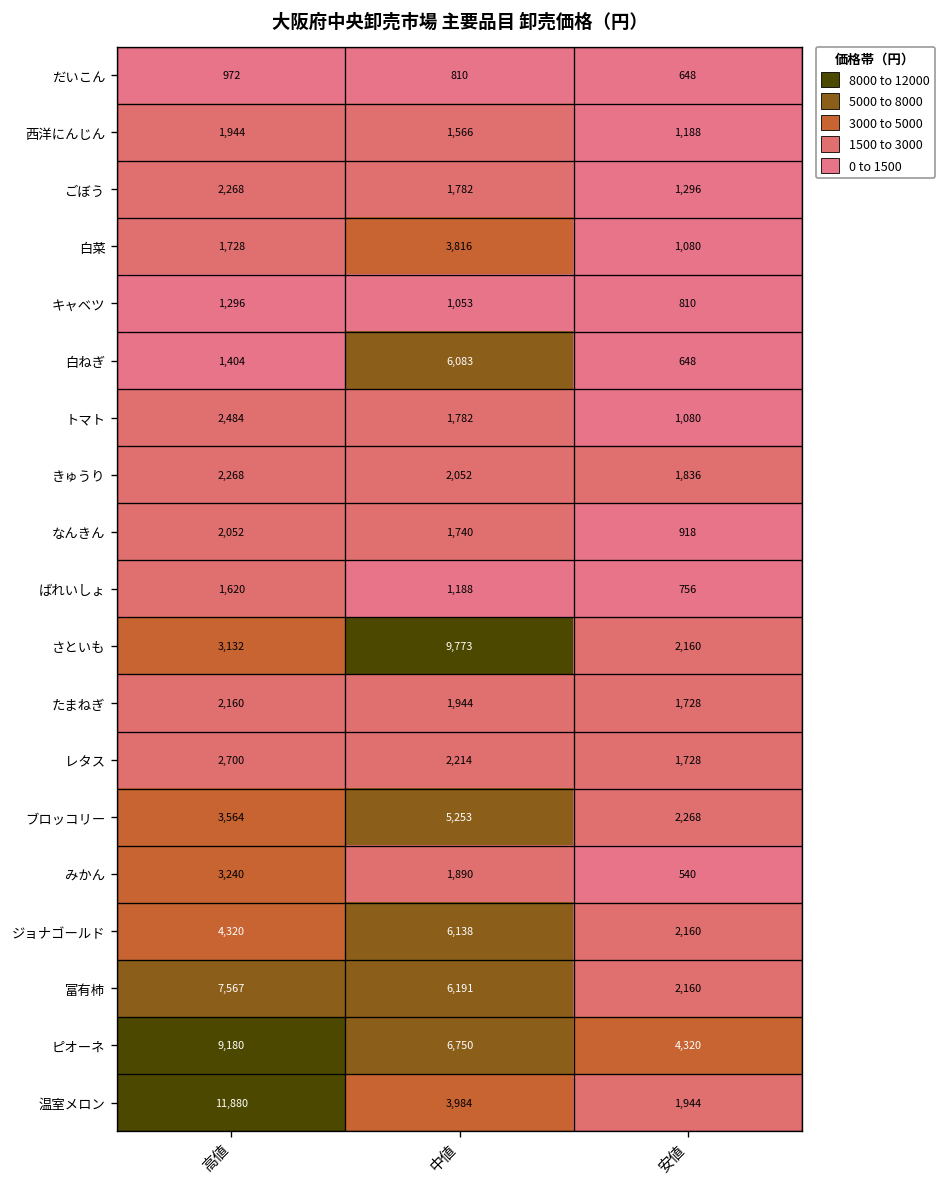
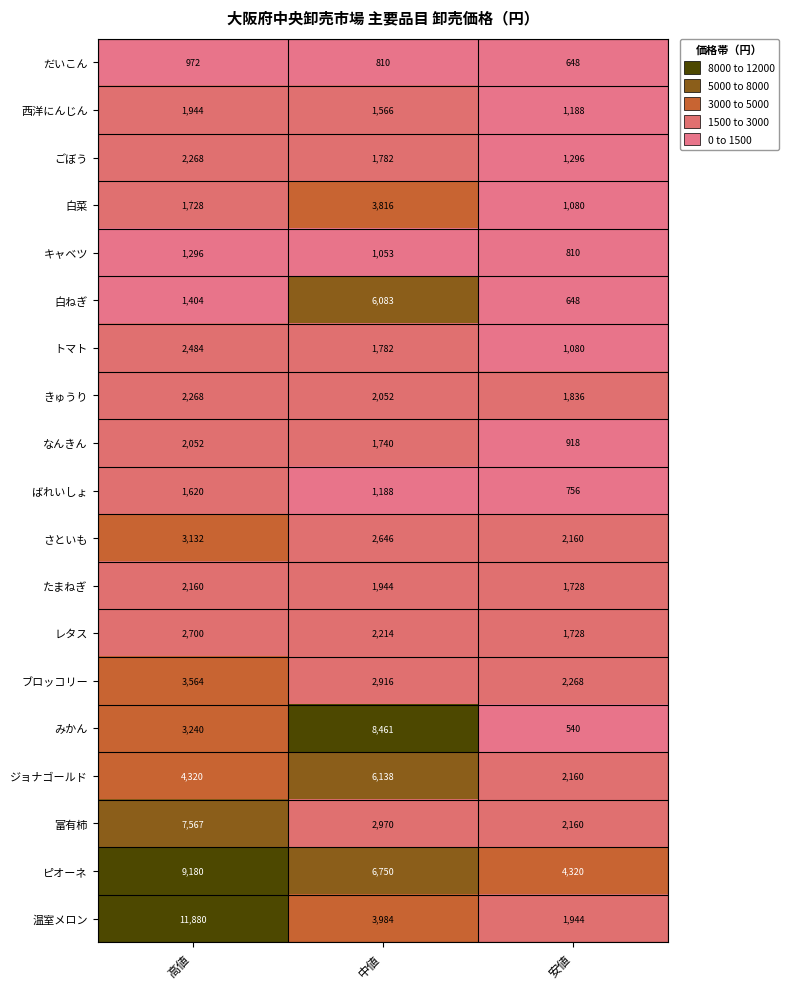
さといも, 中値: 9,773 -> 2,646
ブロッコリー, 中値: 5,253 -> 2,916
みかん, 中値: 1,890 -> 8,461
富有柿, 中値: 6,191 -> 2,970
